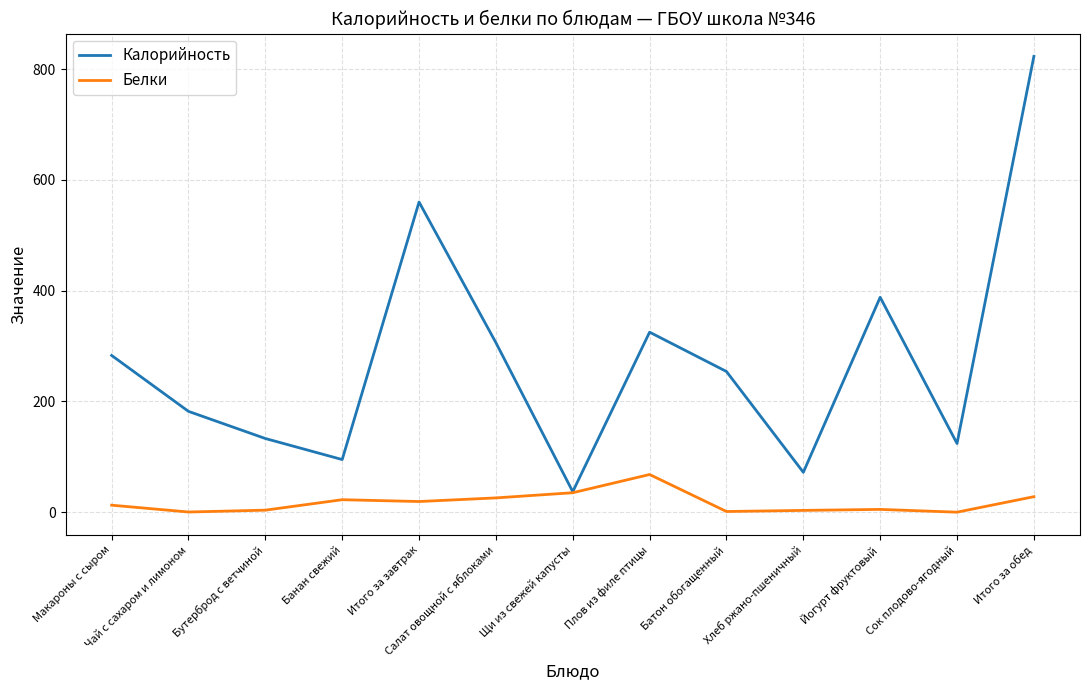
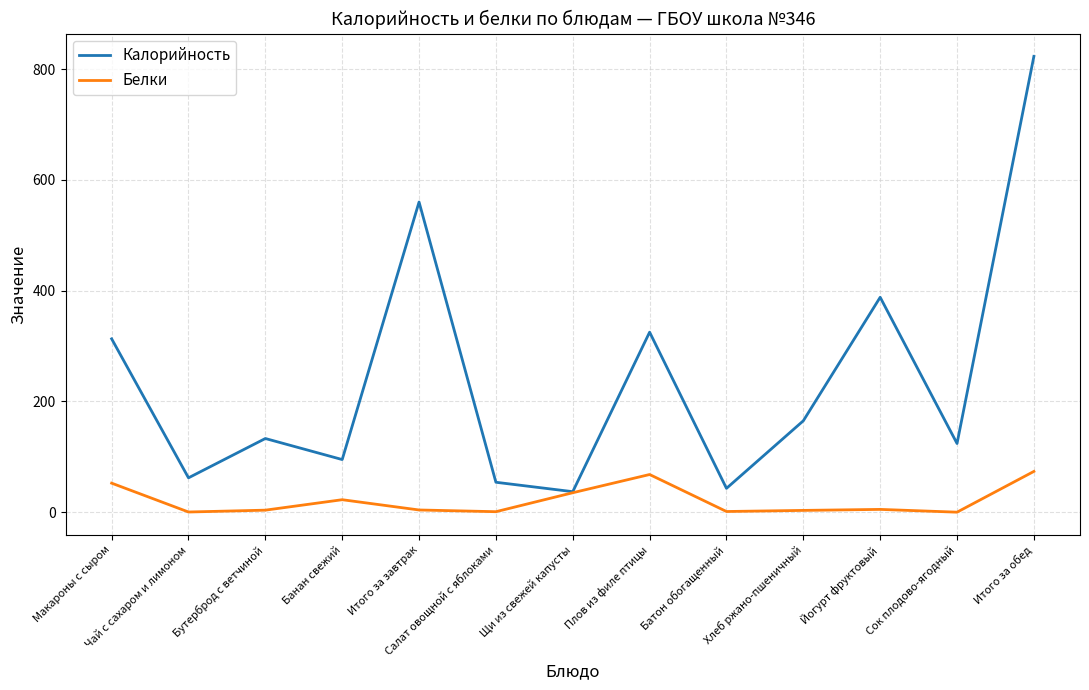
Калорийность, Макароны с сыром: 280 -> 310
Белки, Макароны с сыром: 10 -> 50
Калорийность, Чай с сахаром и лимоном: 180 -> 60
Белки, Итого за завтрак: 20 -> 0
Калорийность, Салат овощной с яблоками: 310 -> 50
Белки, Салат овощной с яблоками: 30 -> 0
Калорийность, Батон обогащенный: 250 -> 40
Калорийность, Хлеб ржано-пшеничный: 70 -> 170
Белки, Итого за обед: 30 -> 70
